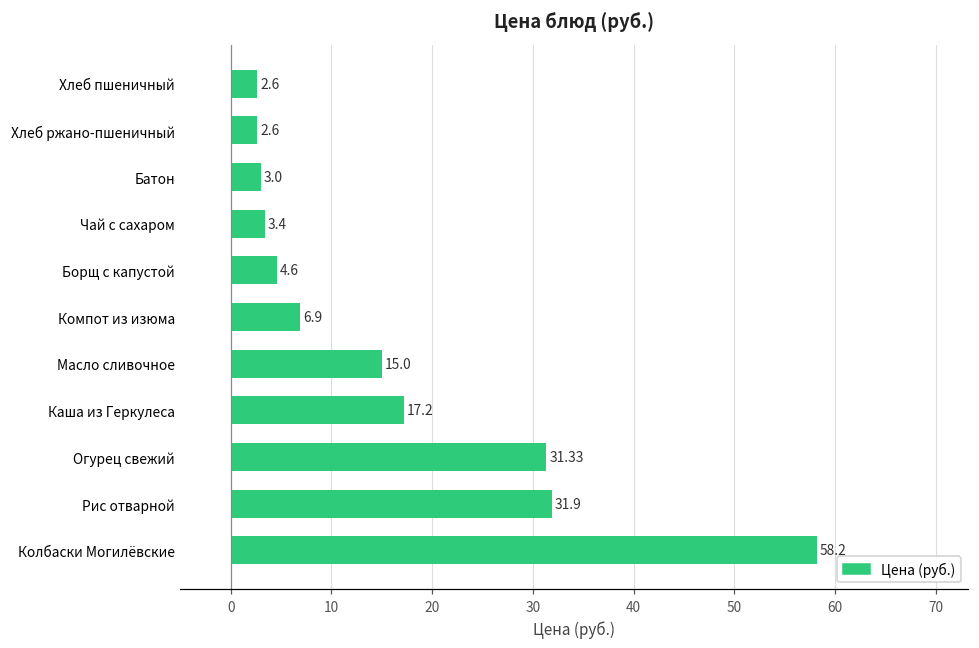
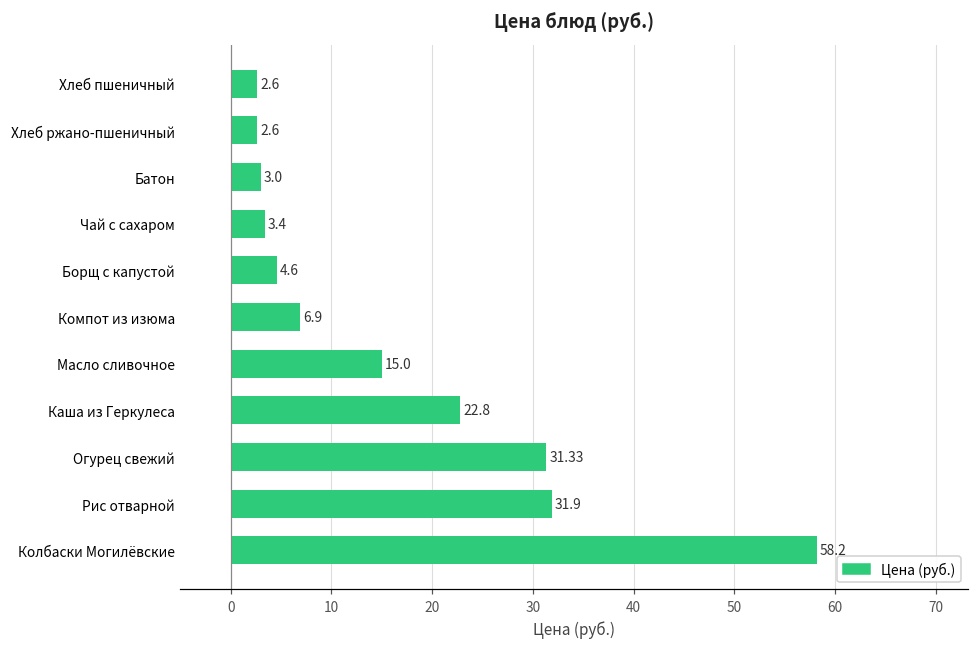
Каша из Геркулеса: 17.2 -> 22.8
